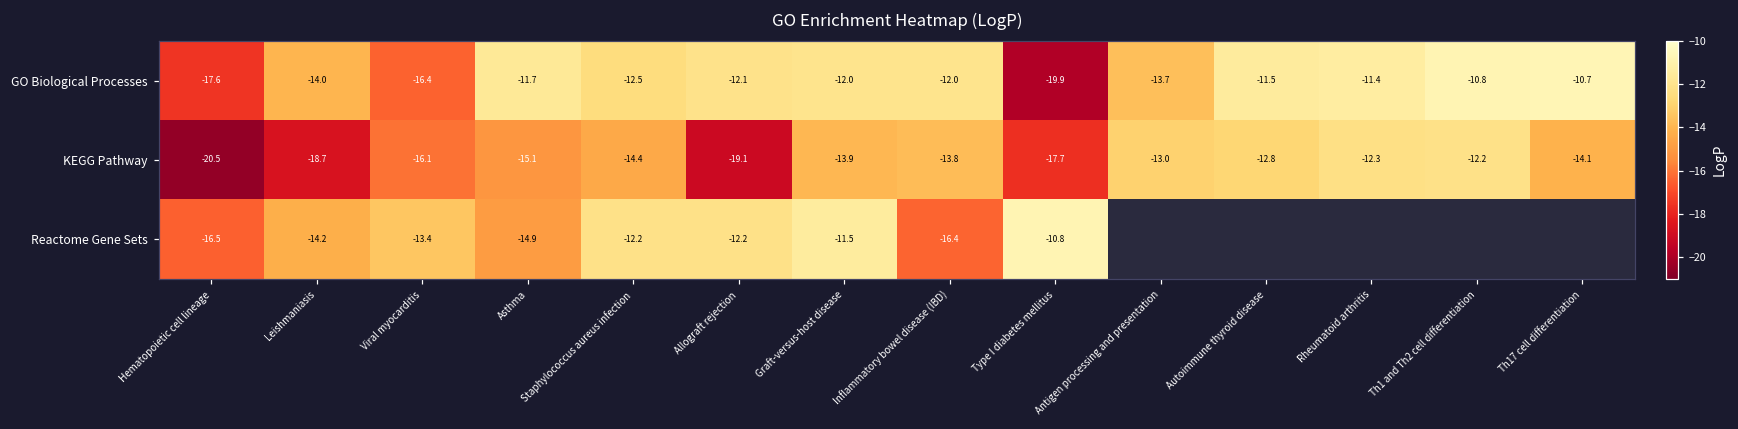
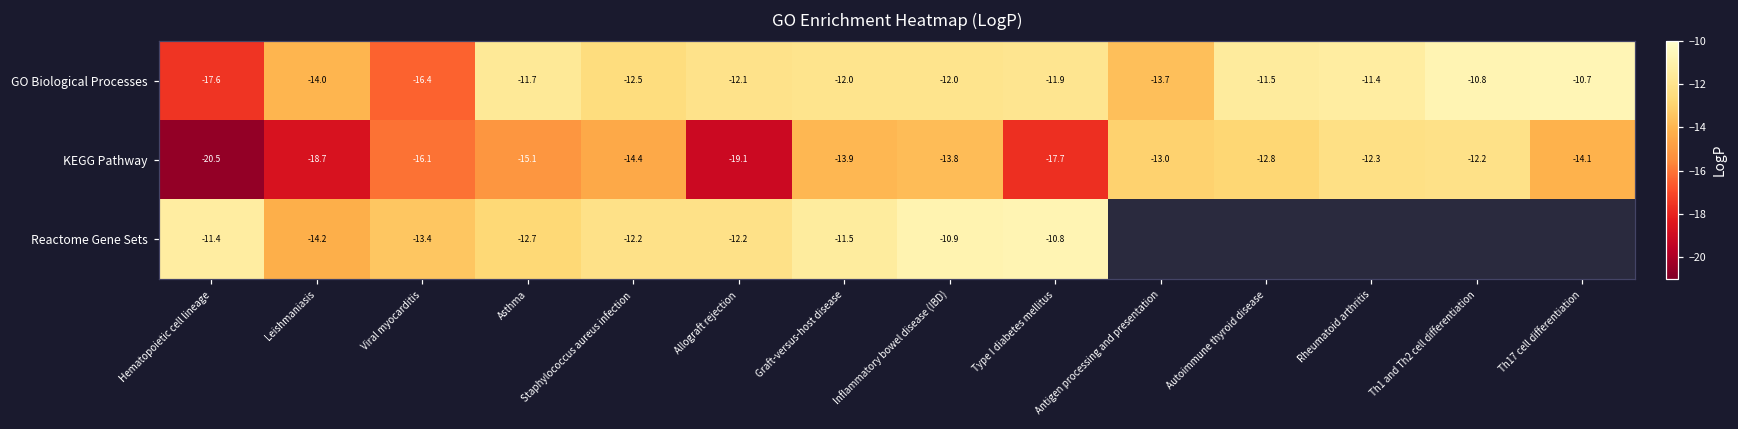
GO Biological Processes, Type I diabetes mellitus: -19.9 -> -11.9
Reactome Gene Sets, Hematopoietic cell lineage: -16.5 -> -11.4
Reactome Gene Sets, Asthma: -14.9 -> -12.7
Reactome Gene Sets, Inflammatory bowel disease (IBD): -16.4 -> -10.9
